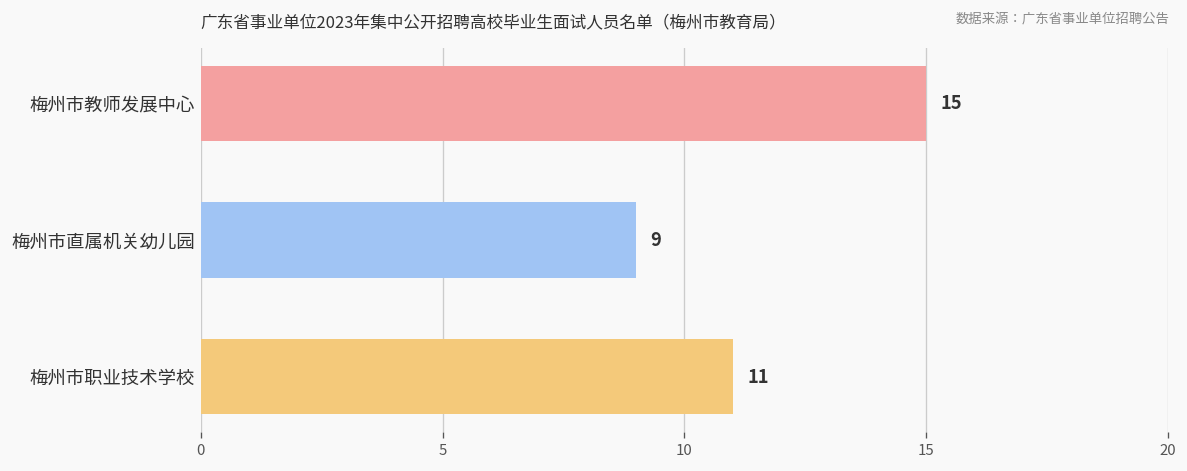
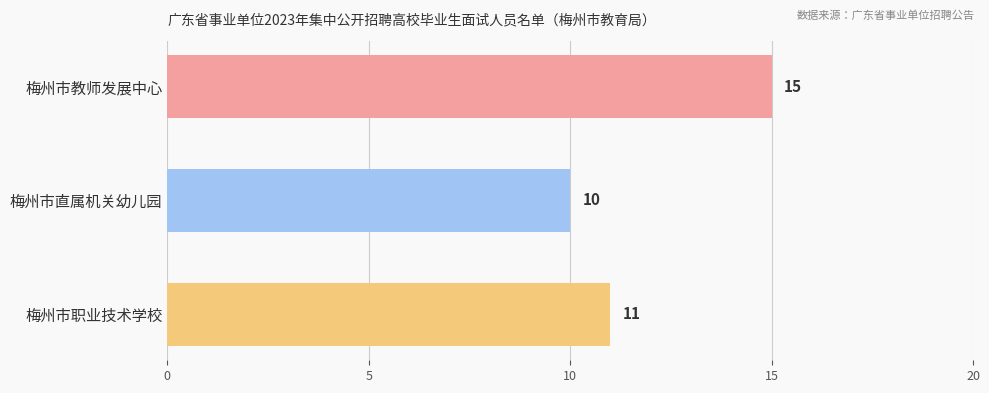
梅州市直属机关幼儿园: 9 -> 10
